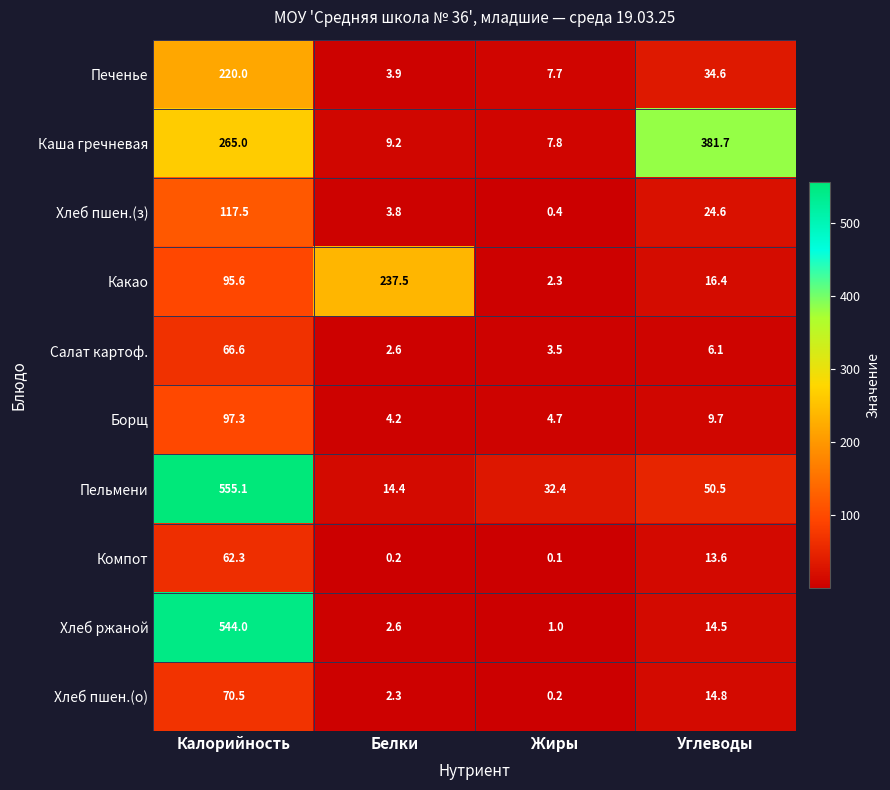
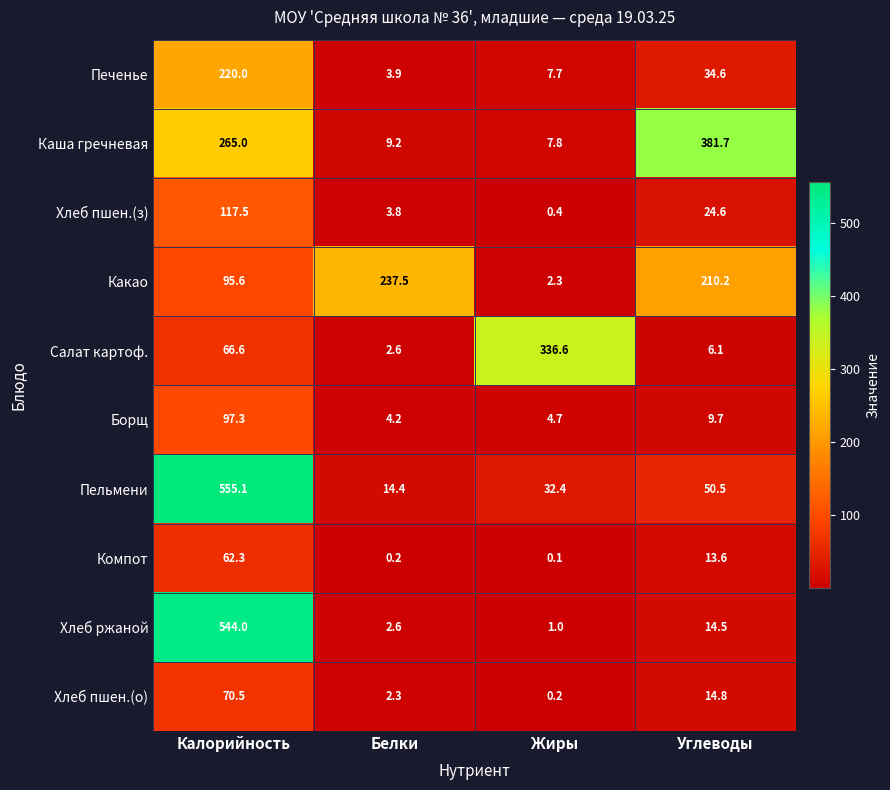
Какао, Углеводы: 16.4 -> 210.2
Салат картоф., Жиры: 3.5 -> 336.6
